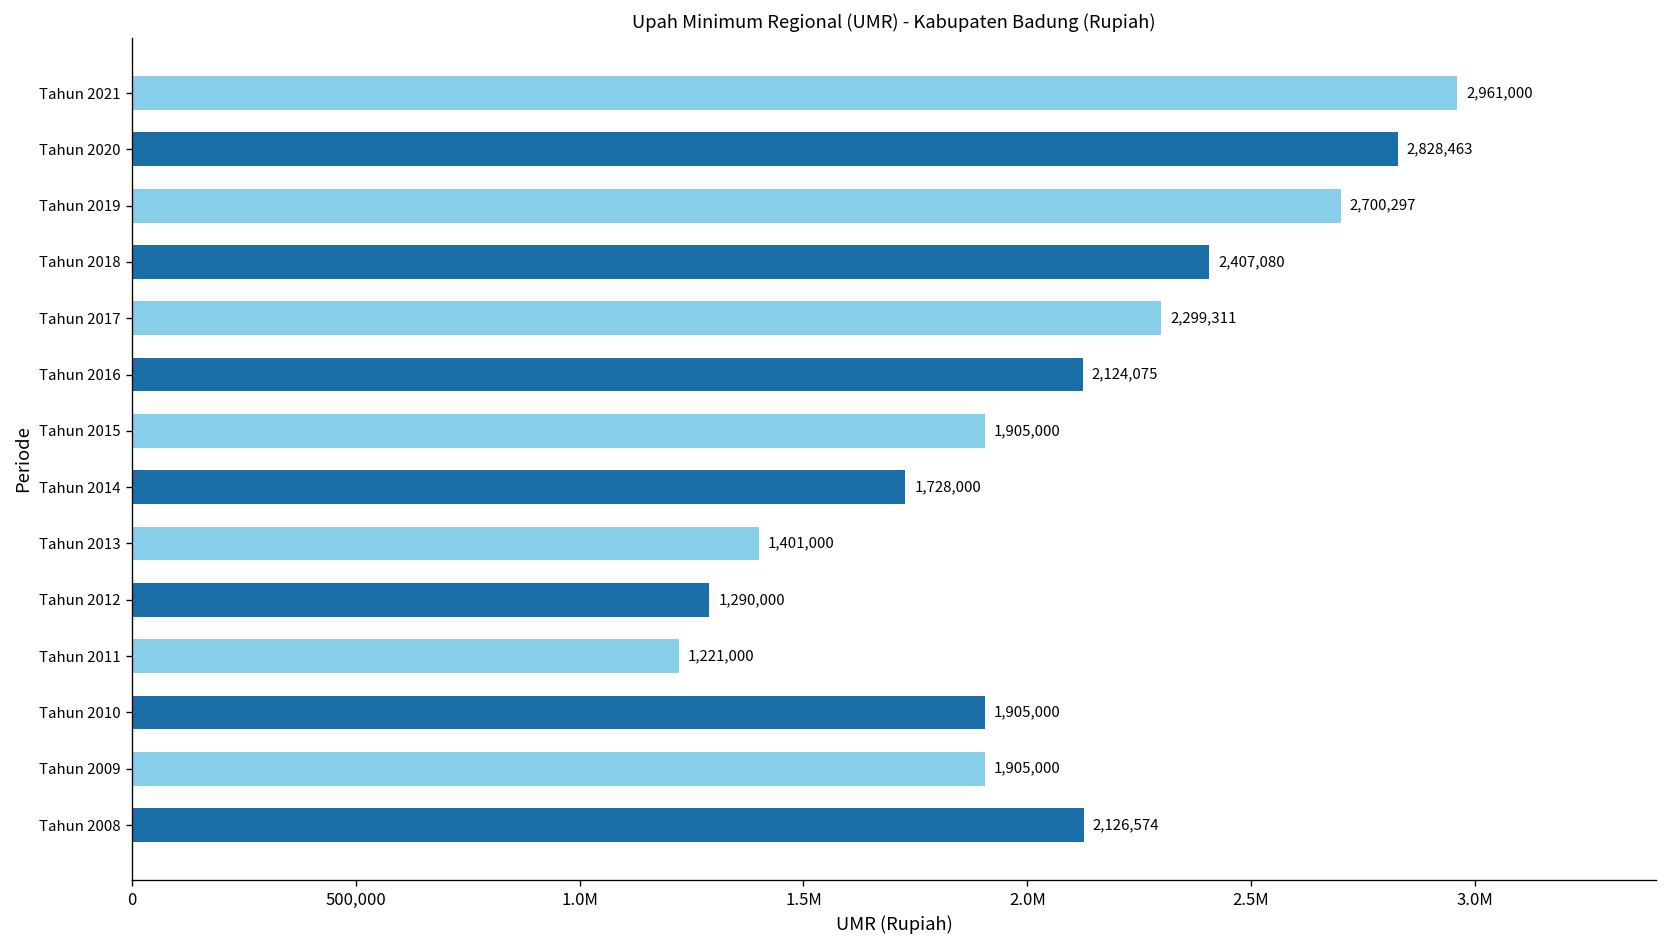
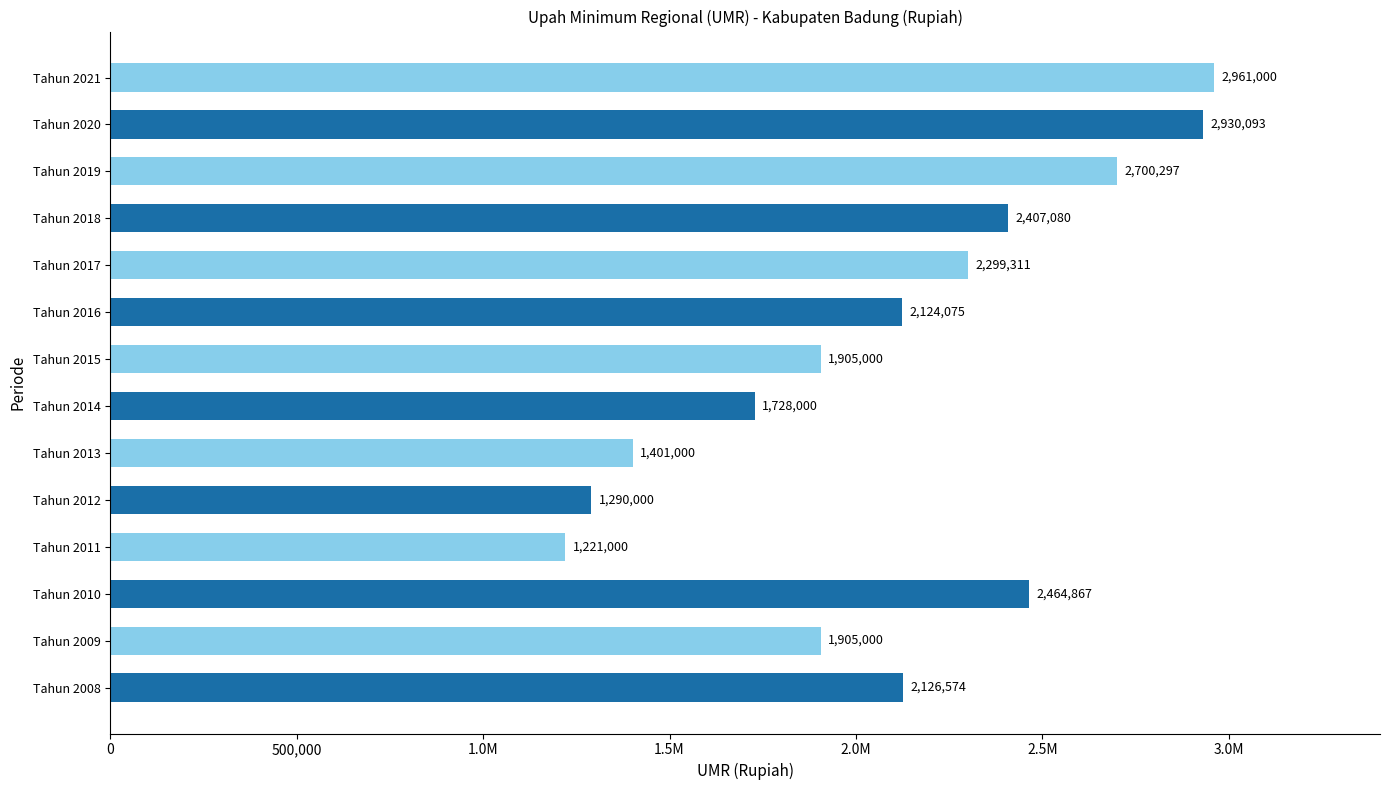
Tahun 2020: 2,828,463 -> 2,930,093
Tahun 2010: 1,905,000 -> 2,464,867
